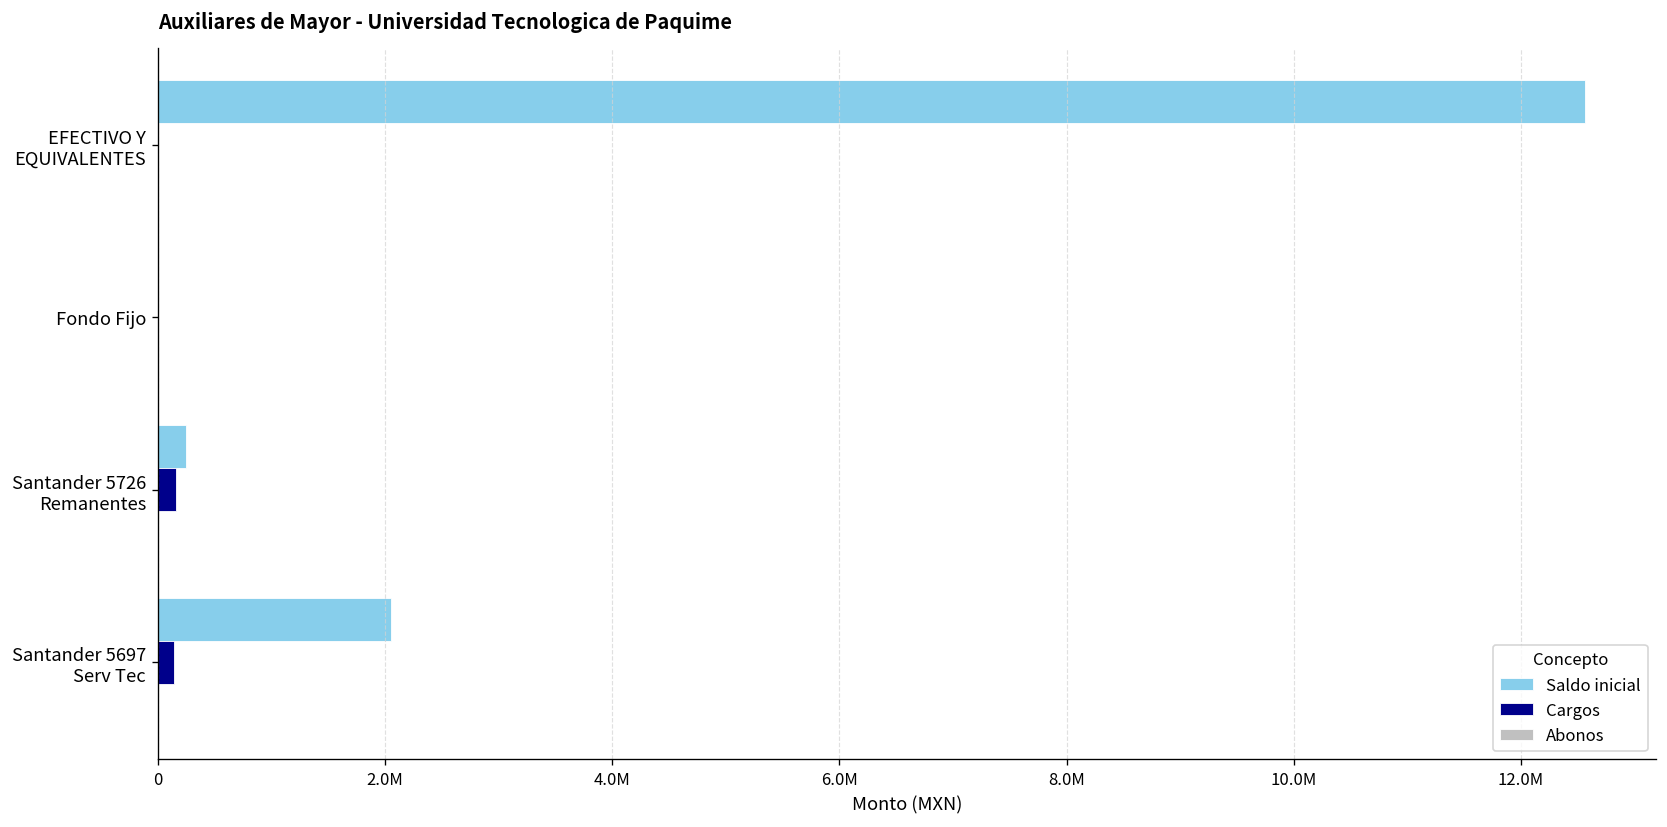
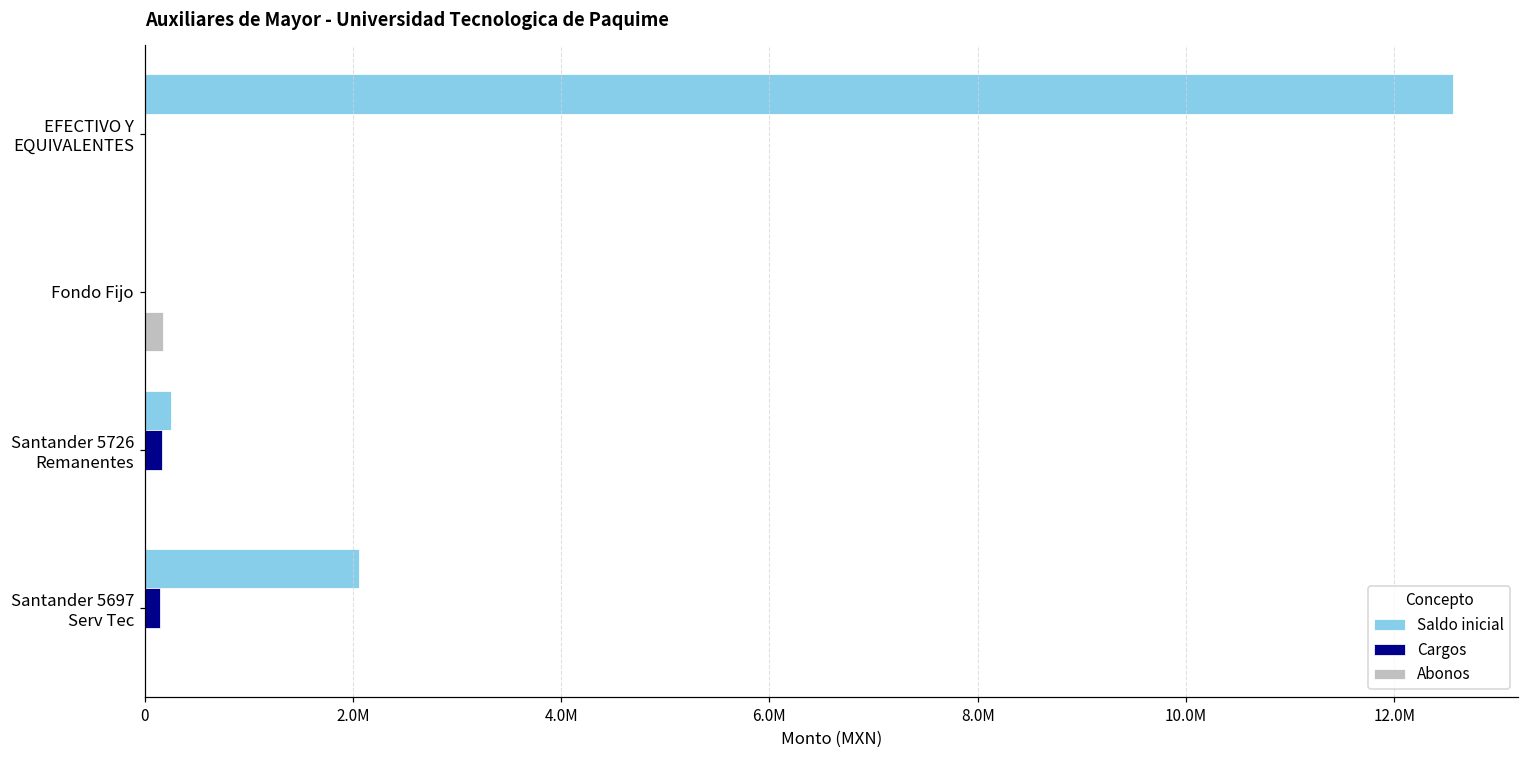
Abonos, Fondo Fijo: 0 -> 200000
